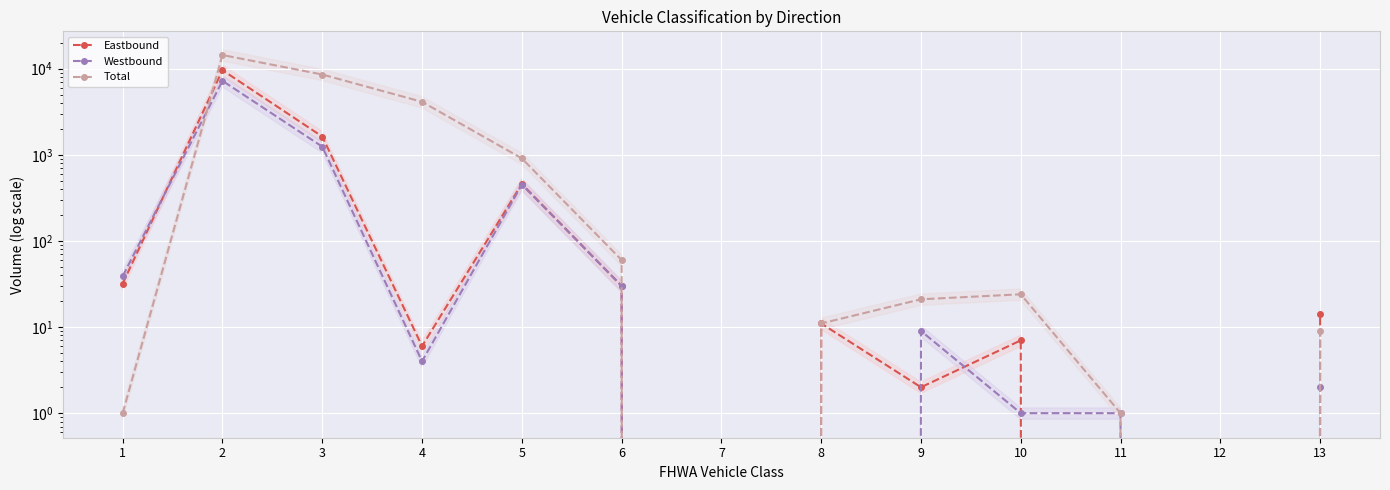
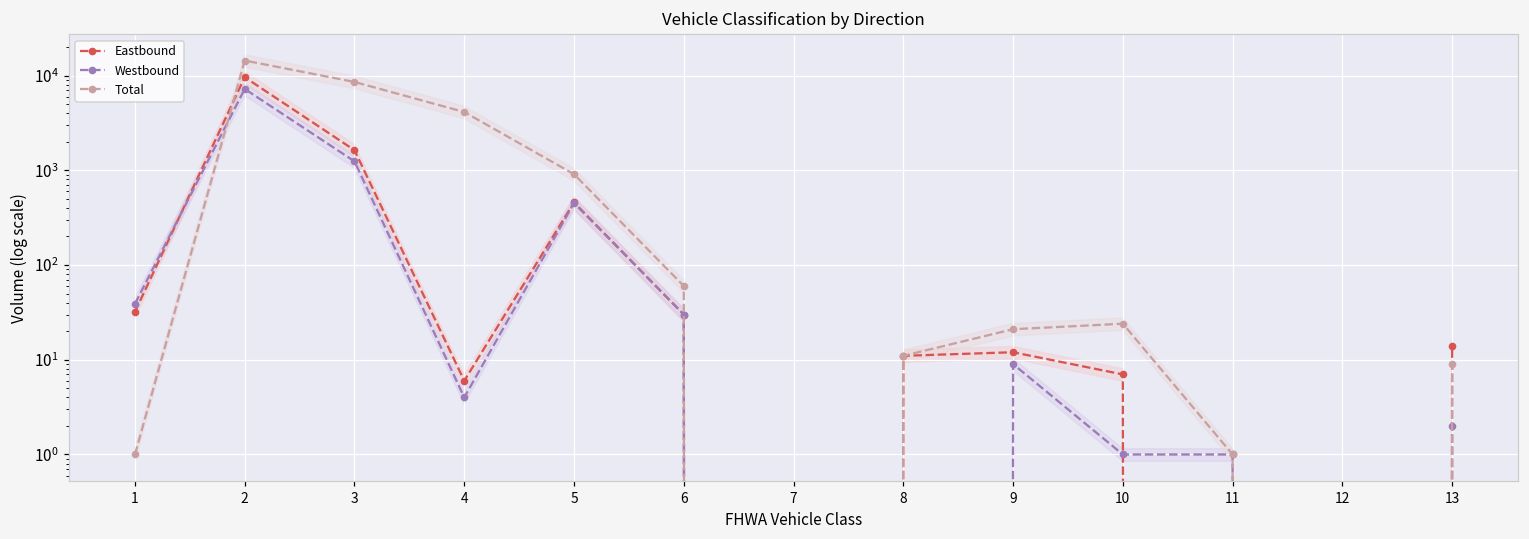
Eastbound, 9: 2 -> 12
